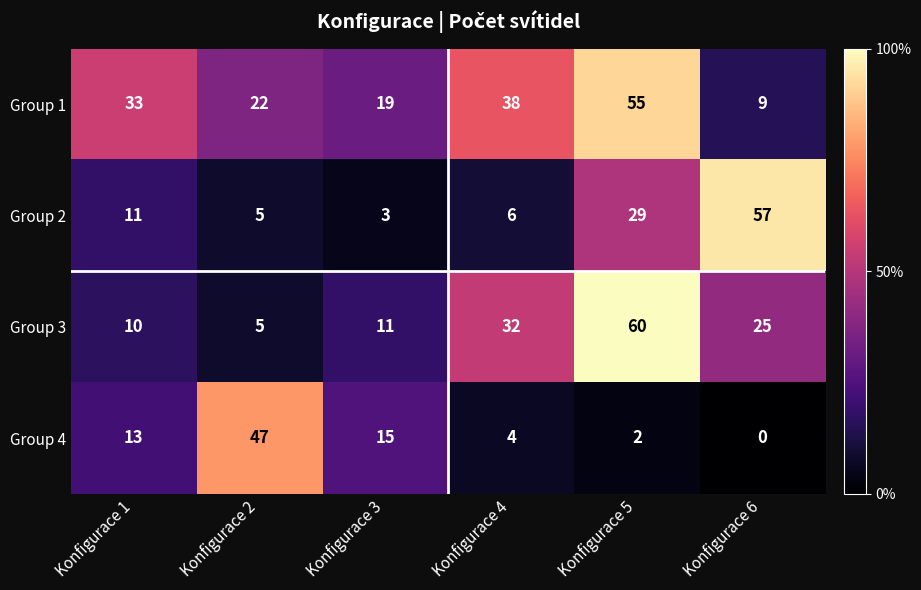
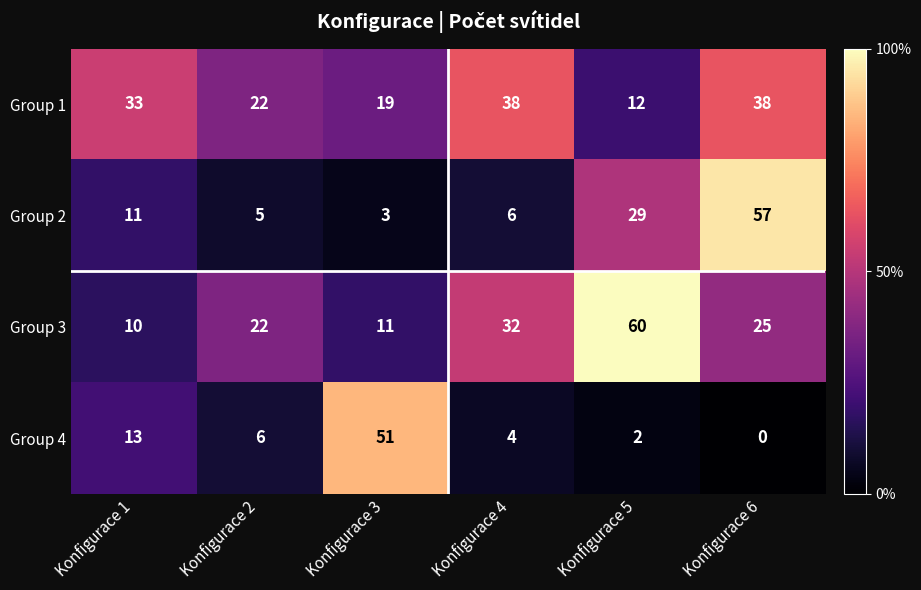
Group 1, Konfigurace 5: 55 -> 12
Group 1, Konfigurace 6: 9 -> 38
Group 3, Konfigurace 2: 5 -> 22
Group 4, Konfigurace 2: 47 -> 6
Group 4, Konfigurace 3: 15 -> 51
